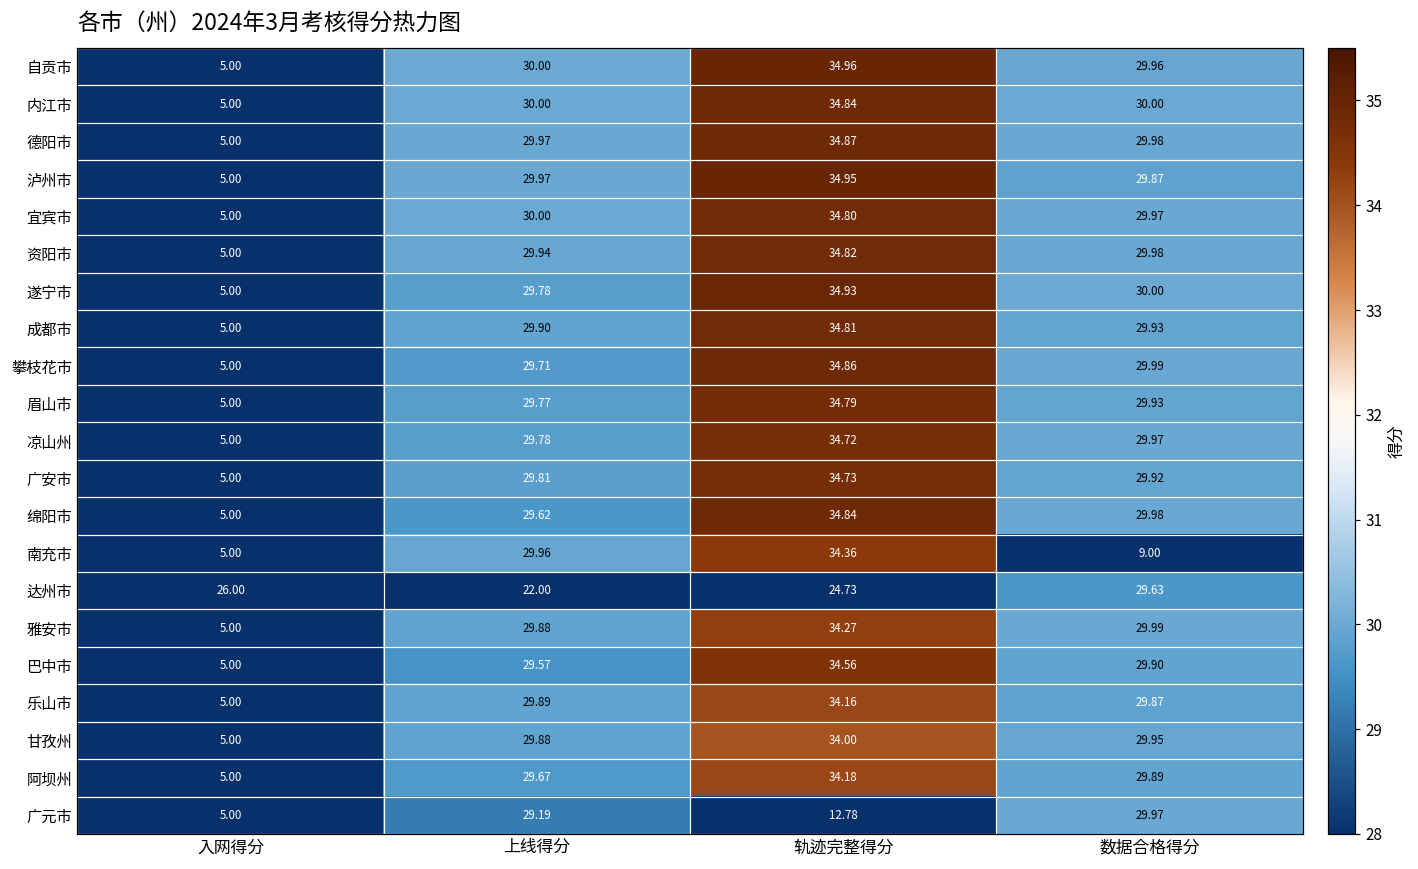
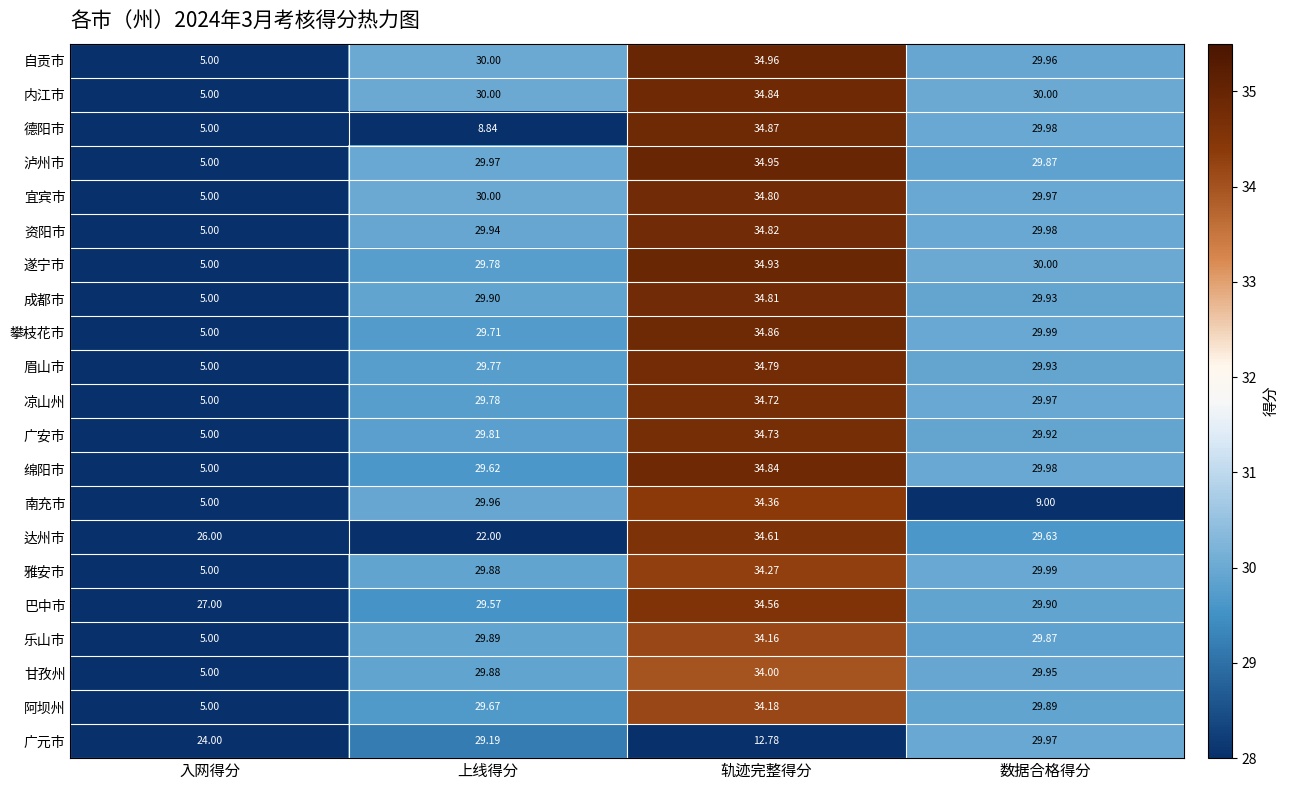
德阳市, 上线得分: 29.97 -> 8.84
达州市, 轨迹完整得分: 24.73 -> 34.61
巴中市, 入网得分: 5.00 -> 27.00
广元市, 入网得分: 5.00 -> 24.00
